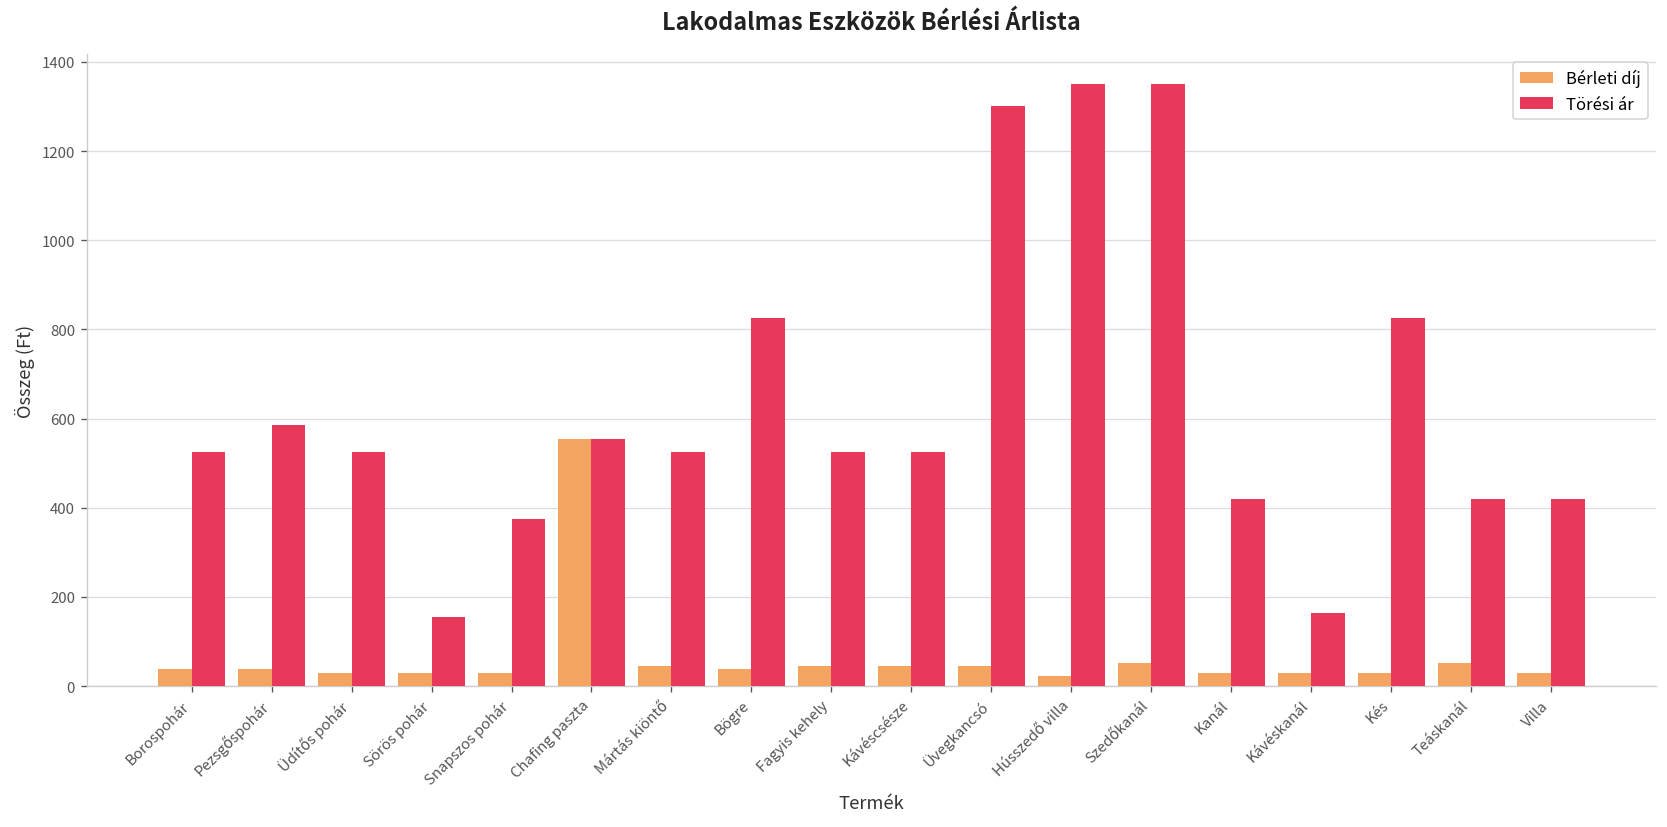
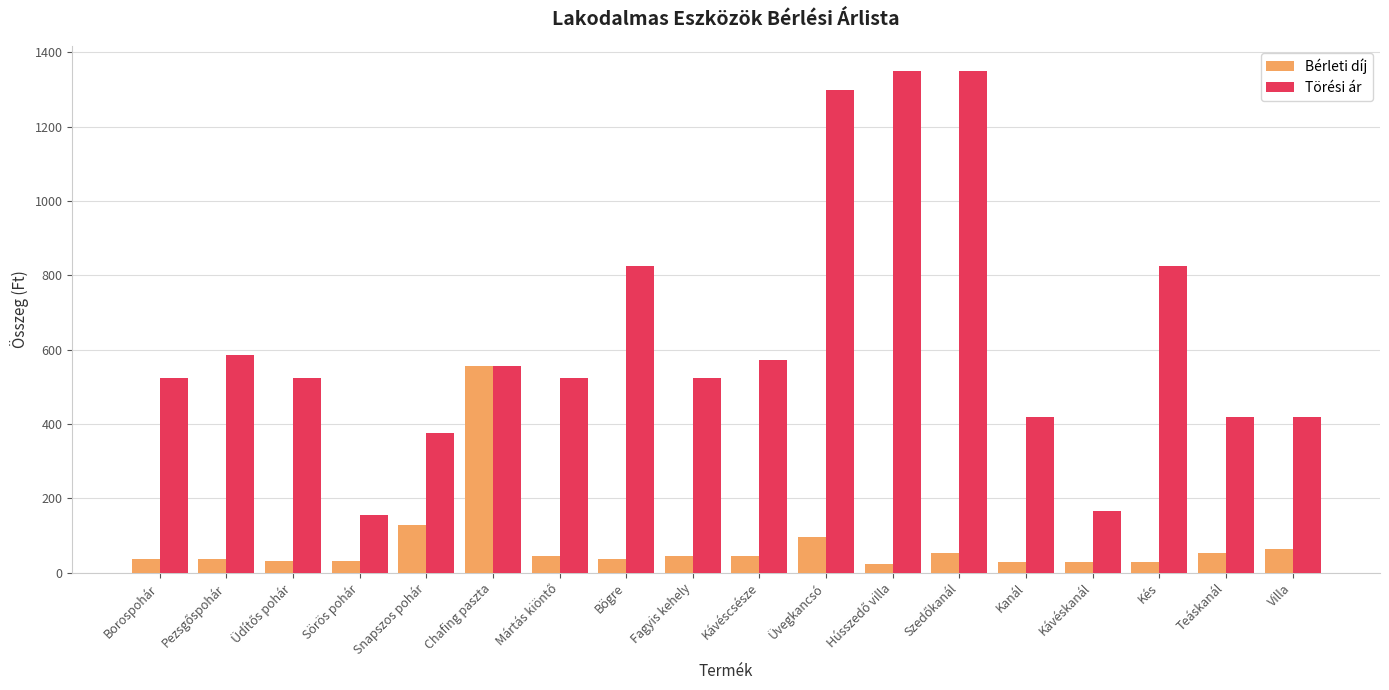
Bérleti díj, Snapszos pohár: 30 -> 130
Törési ár, Kávéscsésze: 530 -> 570
Bérleti díj, Üvegkancsó: 50 -> 100
Bérleti díj, Villa: 30 -> 60
